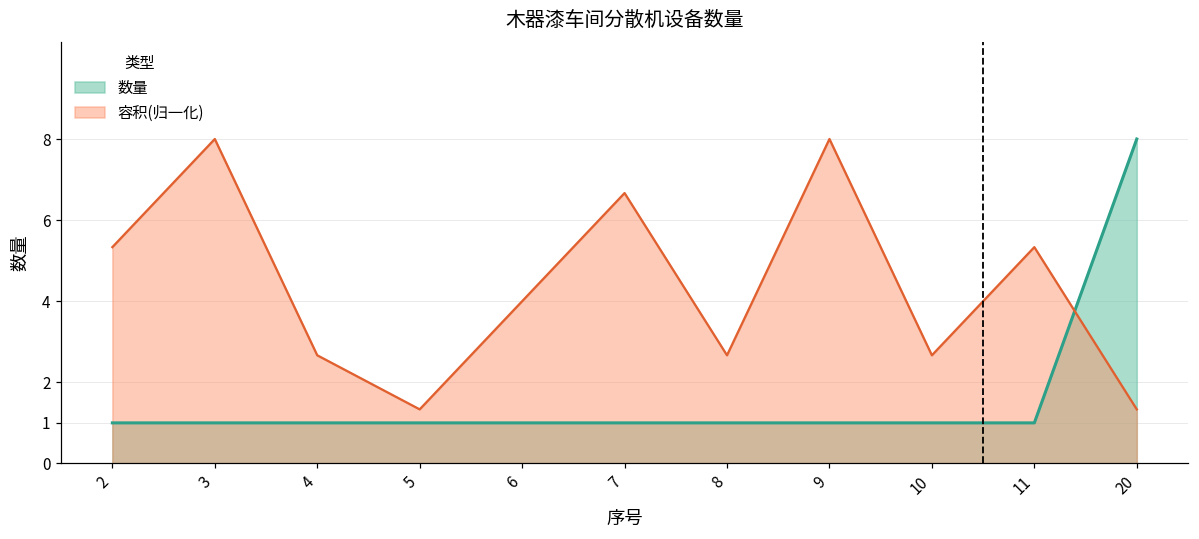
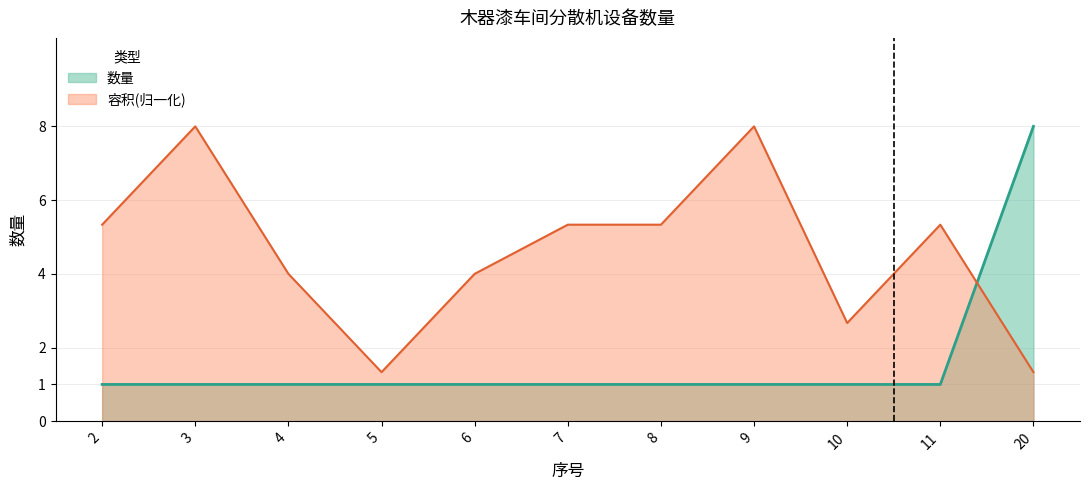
容积(归一化), 4: 2.7 -> 4.0
容积(归一化), 7: 6.7 -> 5.3
容积(归一化), 8: 2.7 -> 5.3
